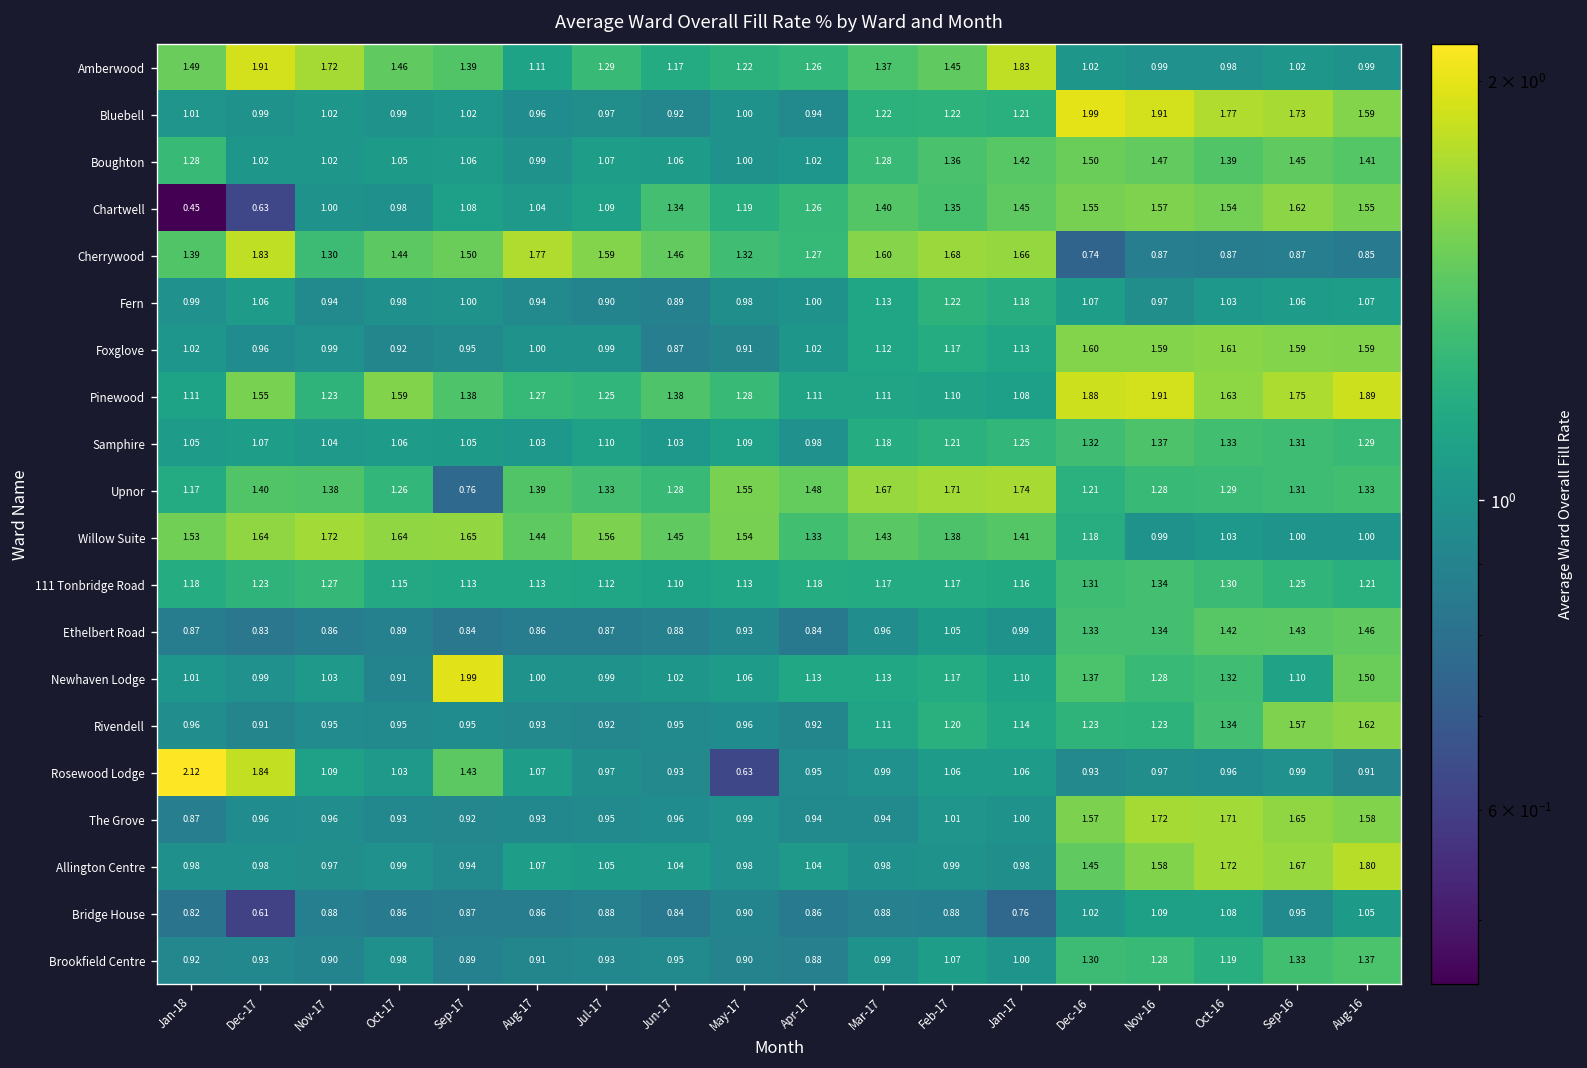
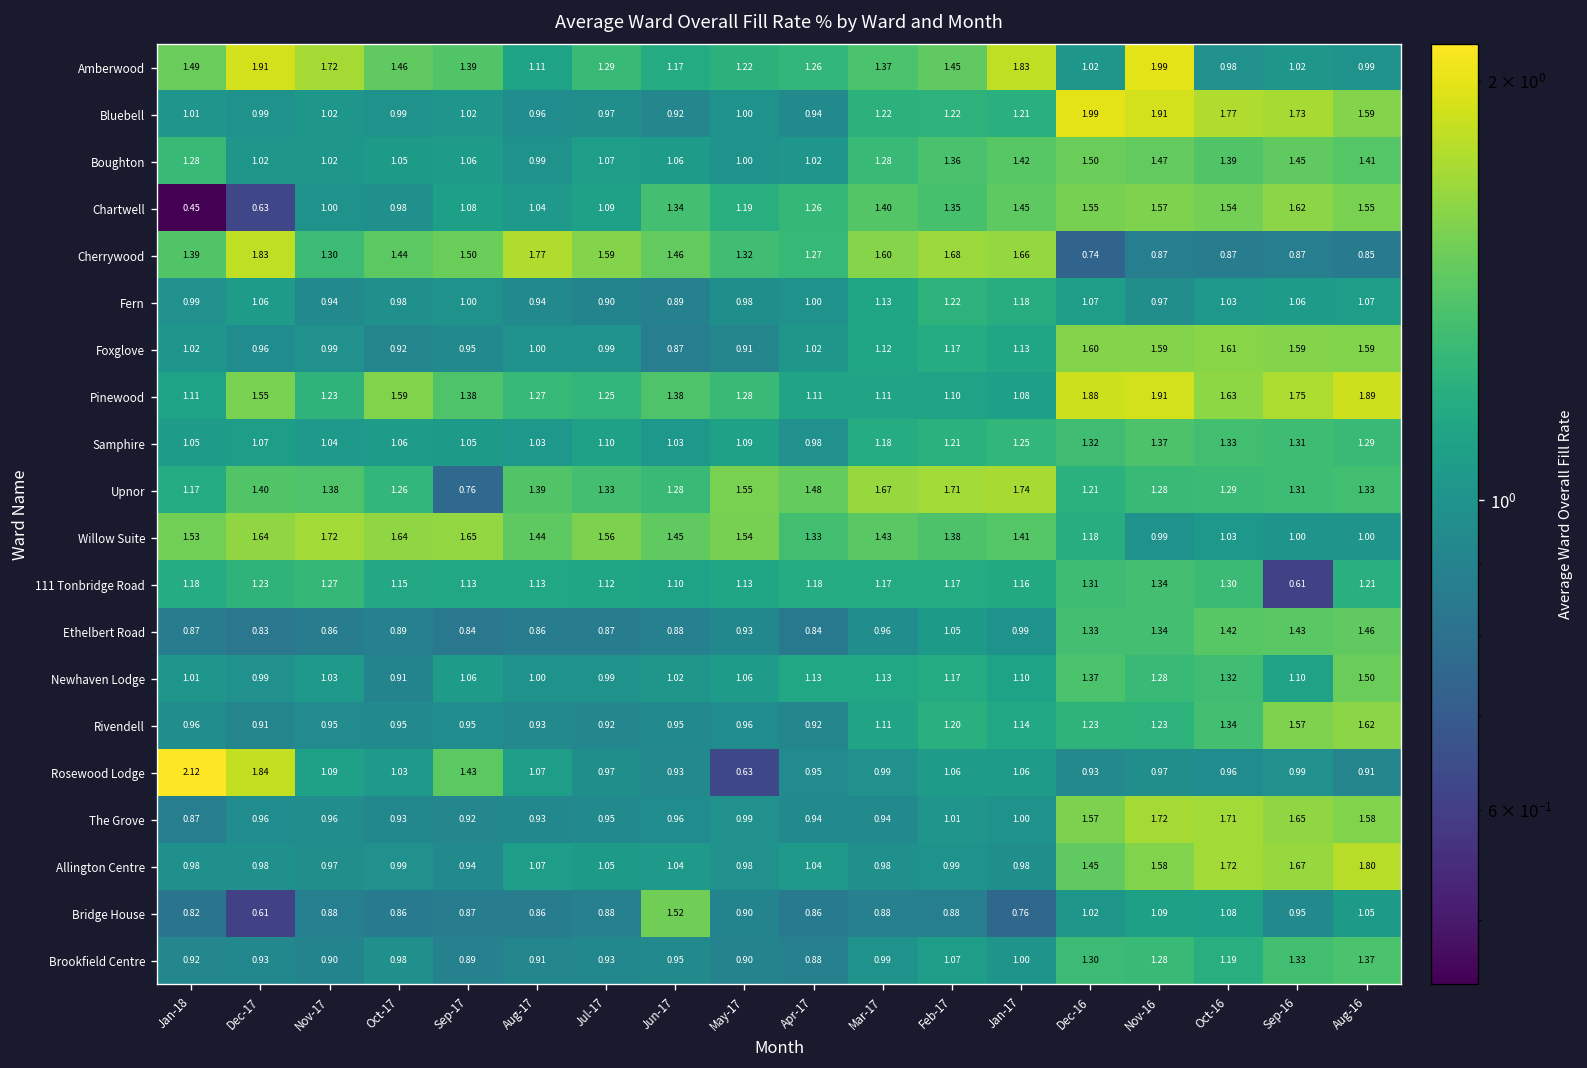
Amberwood, Nov-16: 0.99 -> 1.99
111 Tonbridge Road, Sep-16: 1.25 -> 0.61
Newhaven Lodge, Sep-17: 1.99 -> 1.06
Bridge House, Jun-17: 0.84 -> 1.52
